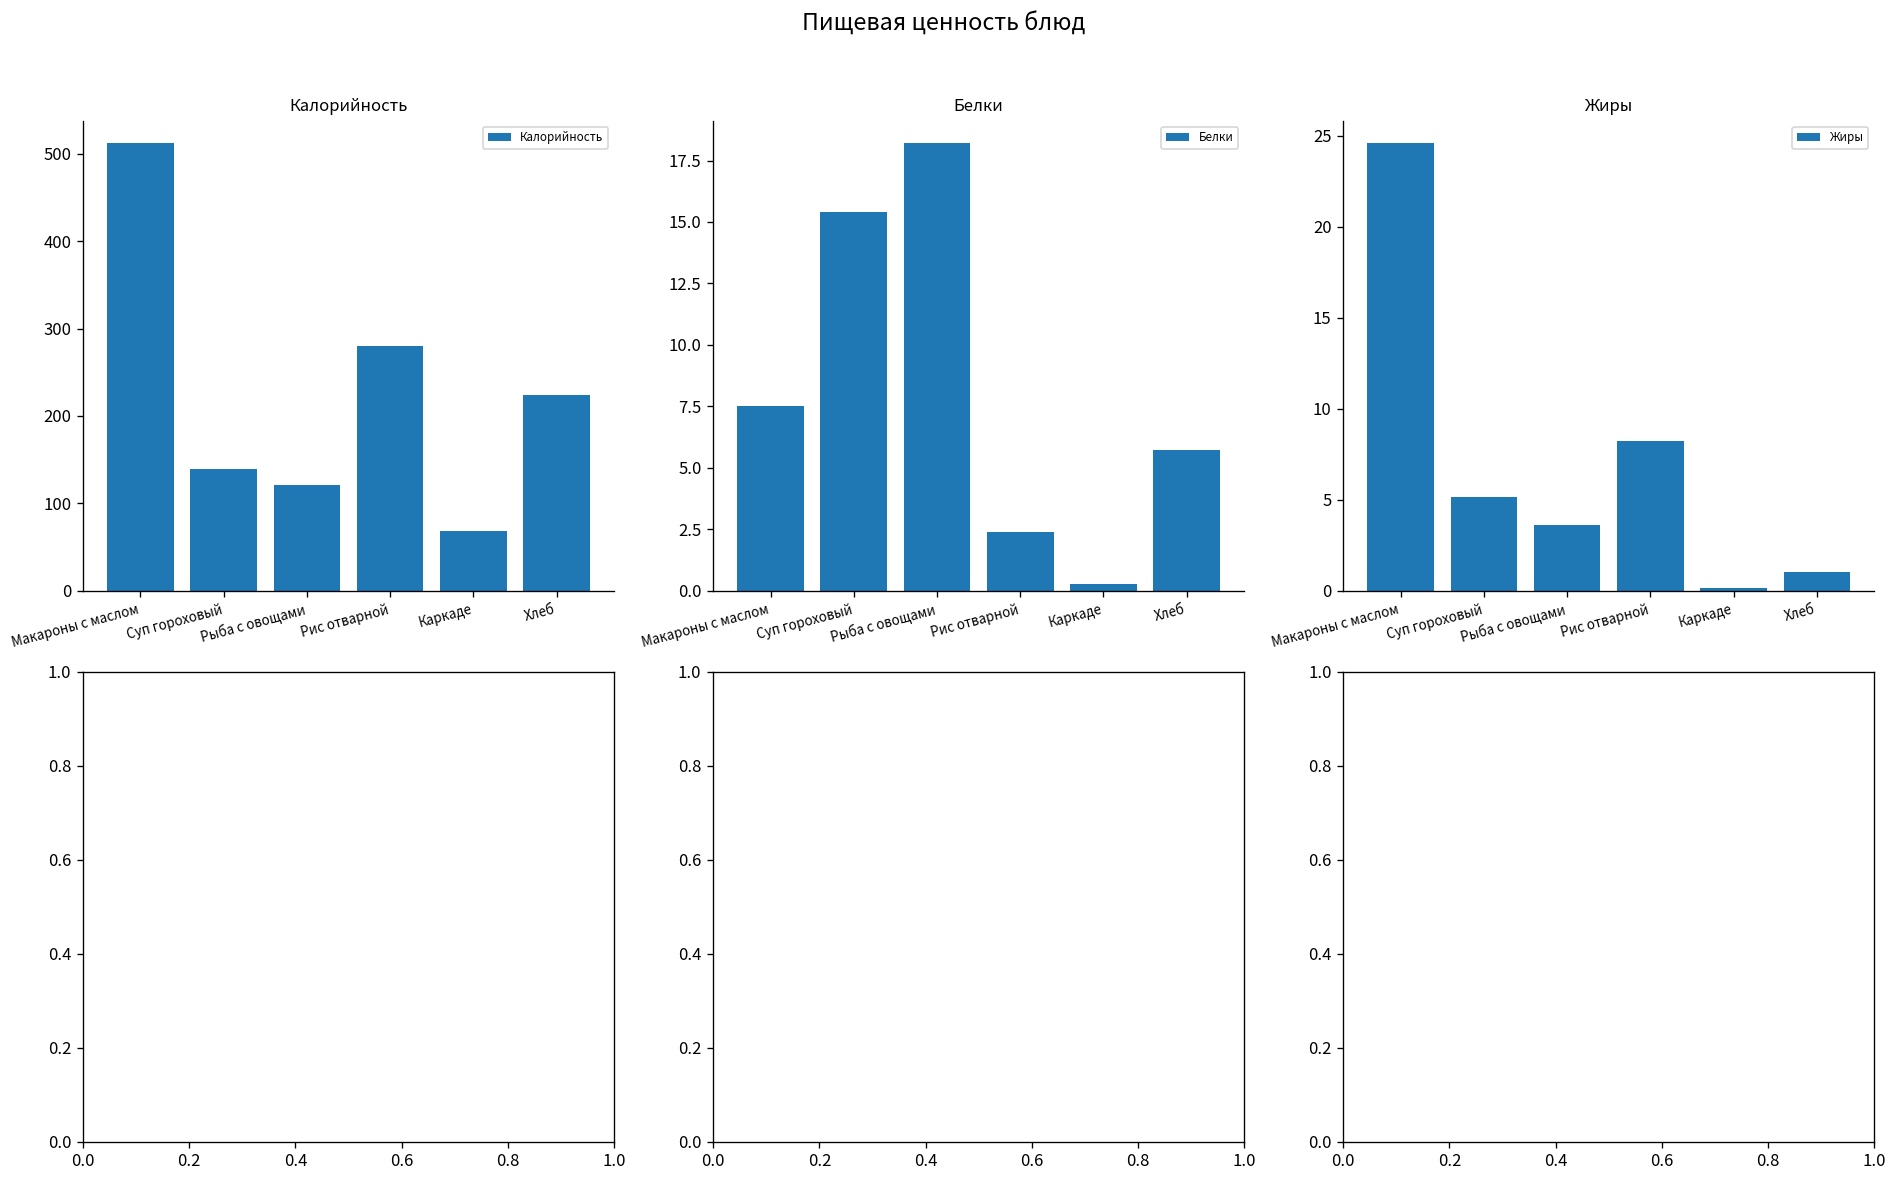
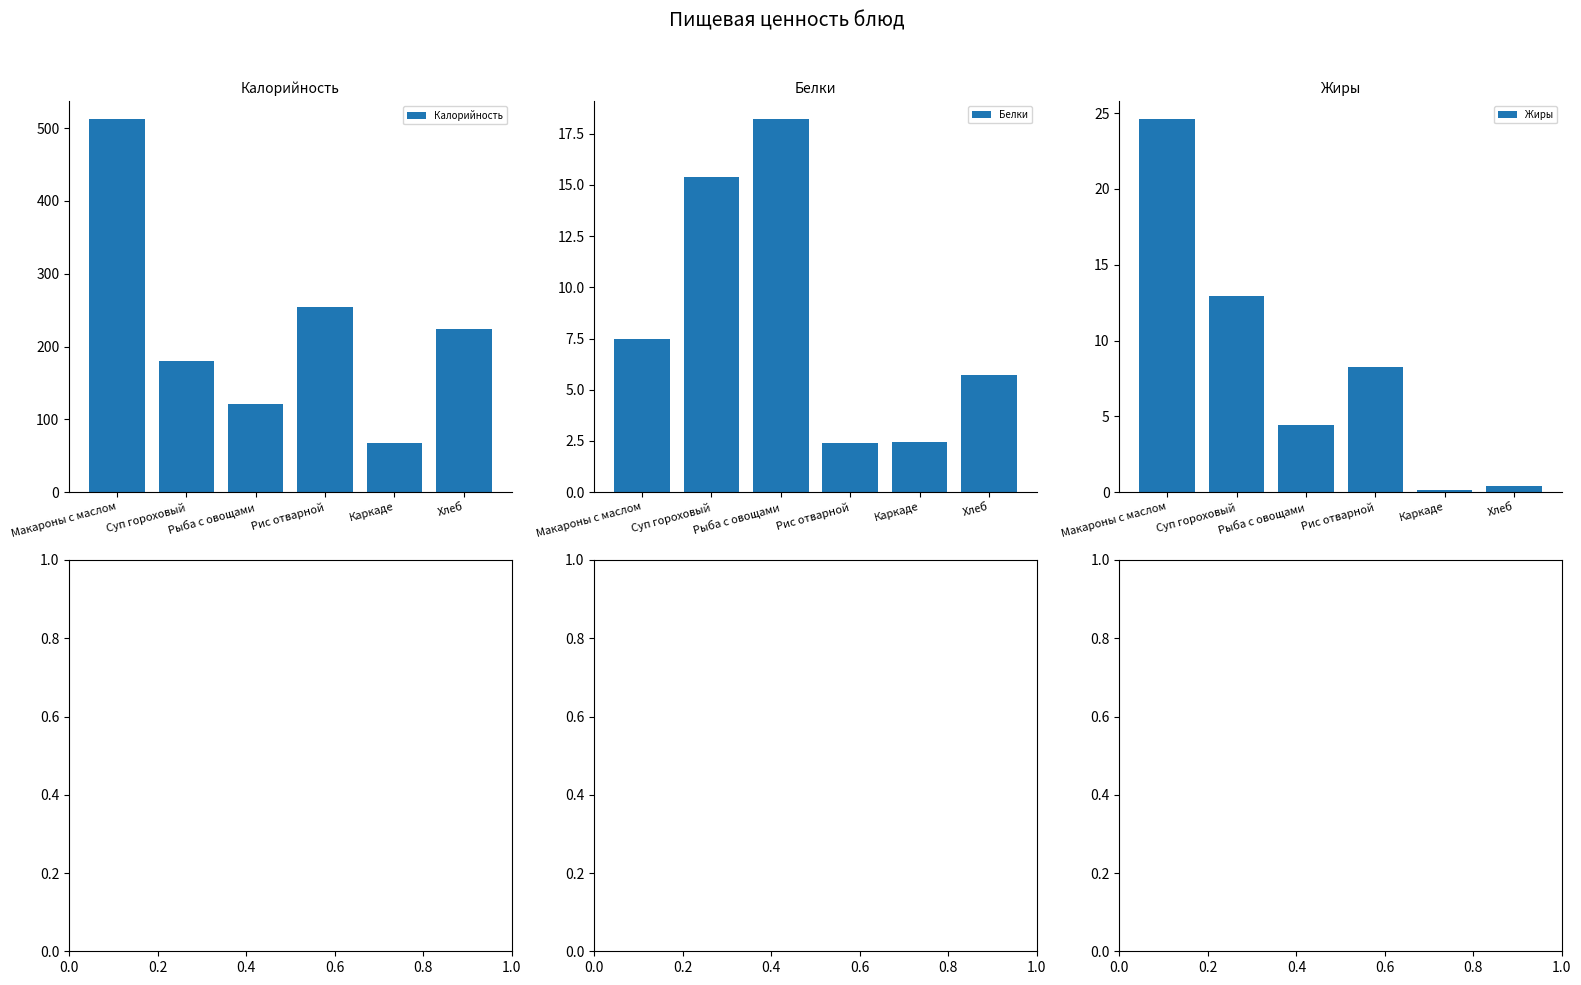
Калорийность, Суп гороховый: 140 -> 180
Калорийность, Рис отварной: 280 -> 250
Белки, Каркаде: 0.3 -> 2.4
Жиры, Суп гороховый: 5.1 -> 12.9
Жиры, Рыба с овощами: 3.6 -> 4.4
Жиры, Хлеб: 1.0 -> 0.4
